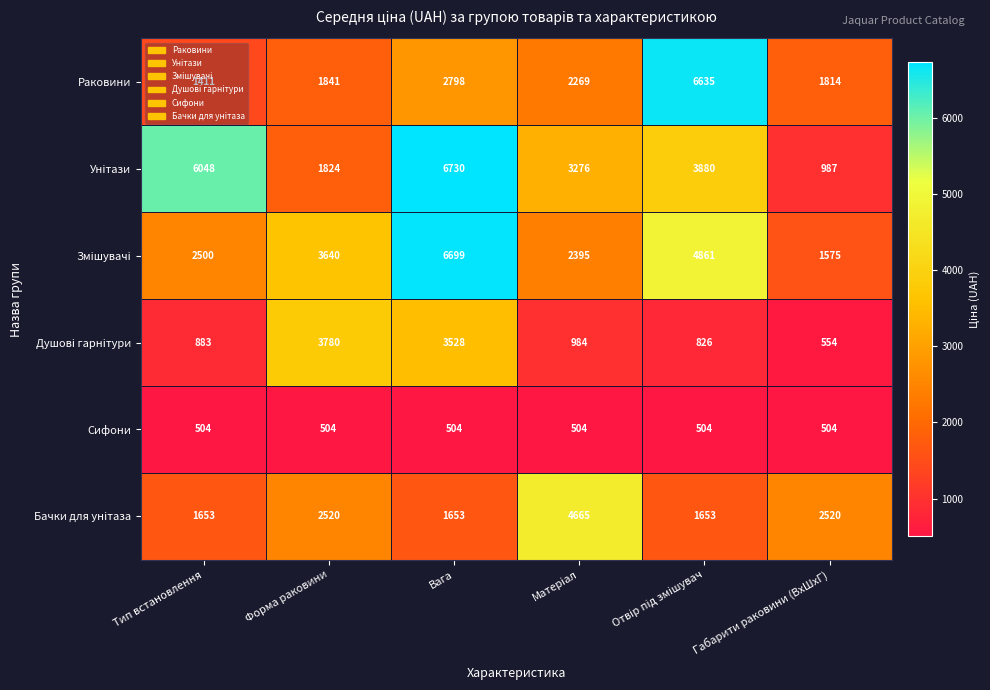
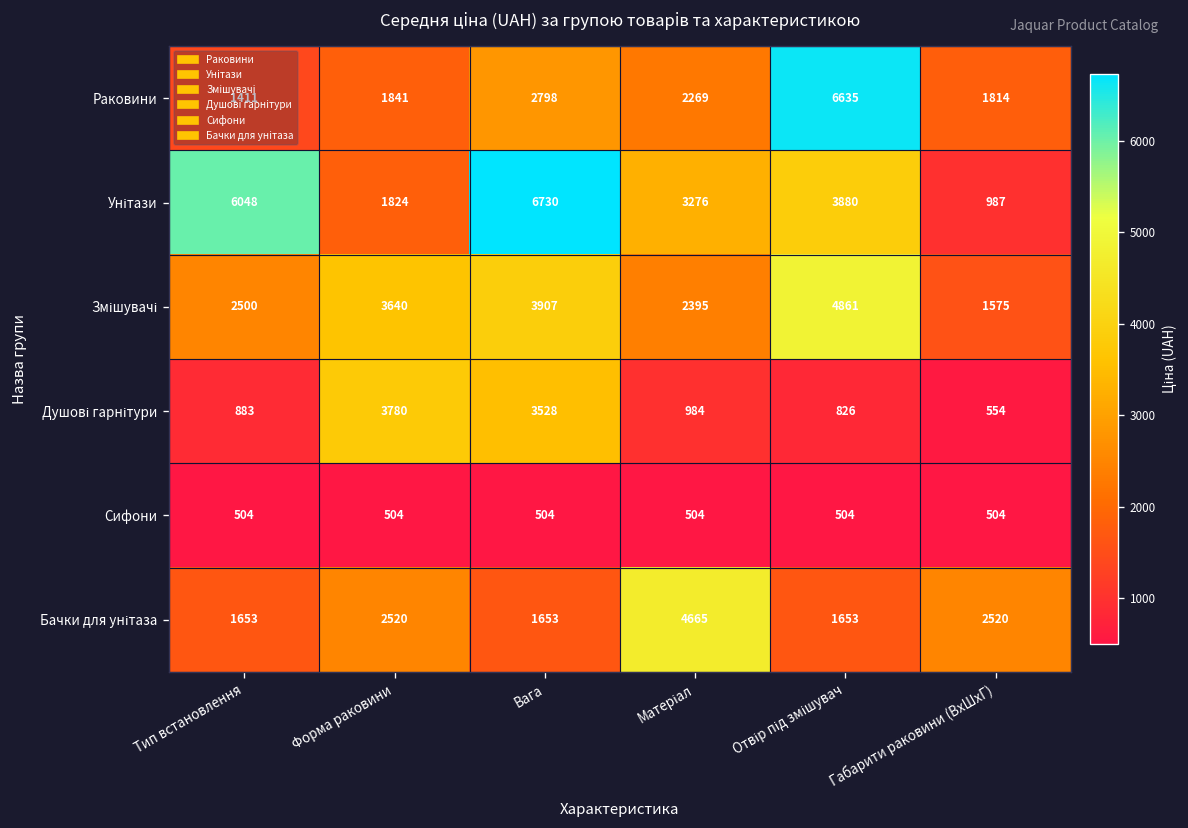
Змішувачі, Вага: 6699 -> 3907
